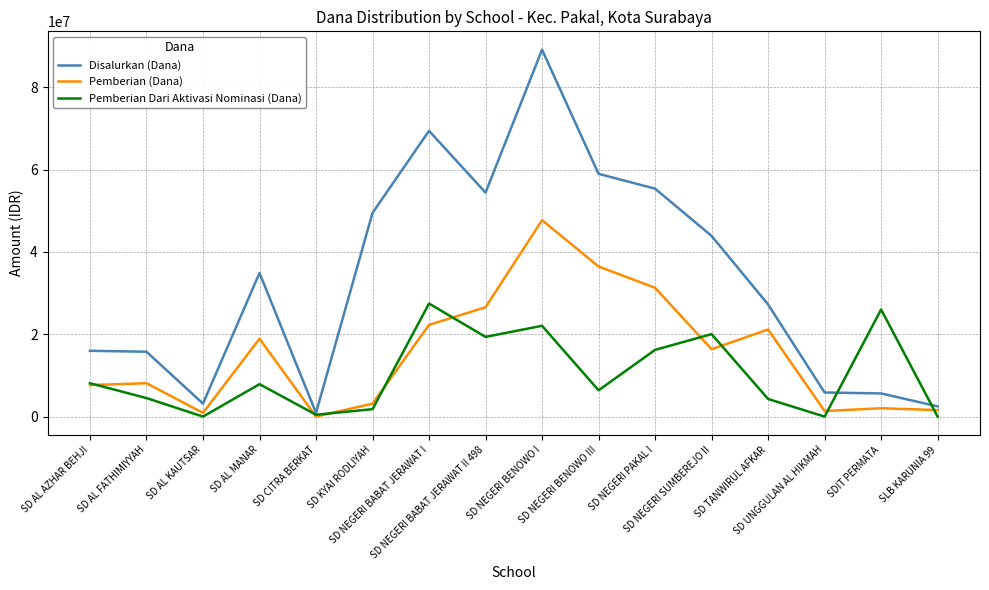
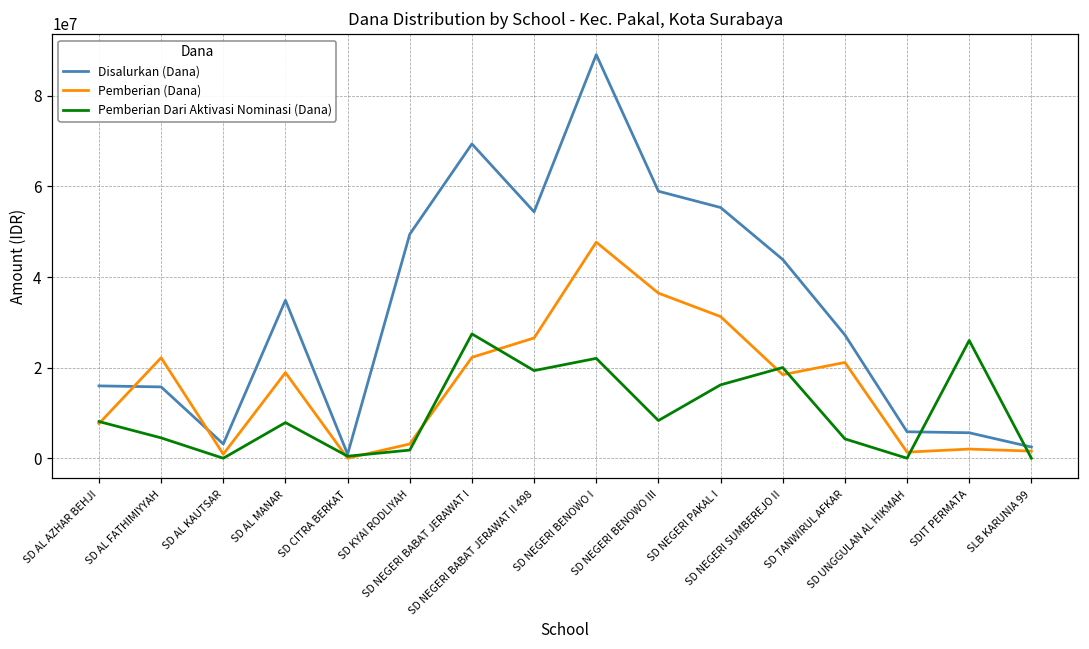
Pemberian (Dana), SD AL FATHIMIYYAH: 8000000 -> 22000000
Pemberian Dari Aktivasi Nominasi (Dana), SD NEGERI BENOWO III: 6000000 -> 8000000
Pemberian (Dana), SD NEGERI SUMBEREJO II: 16000000 -> 18000000
